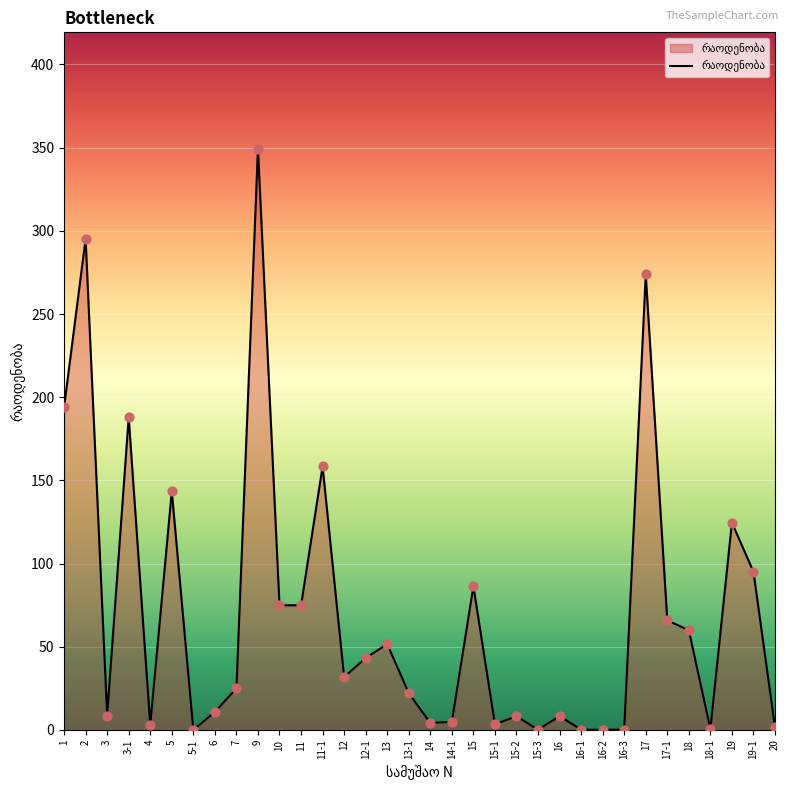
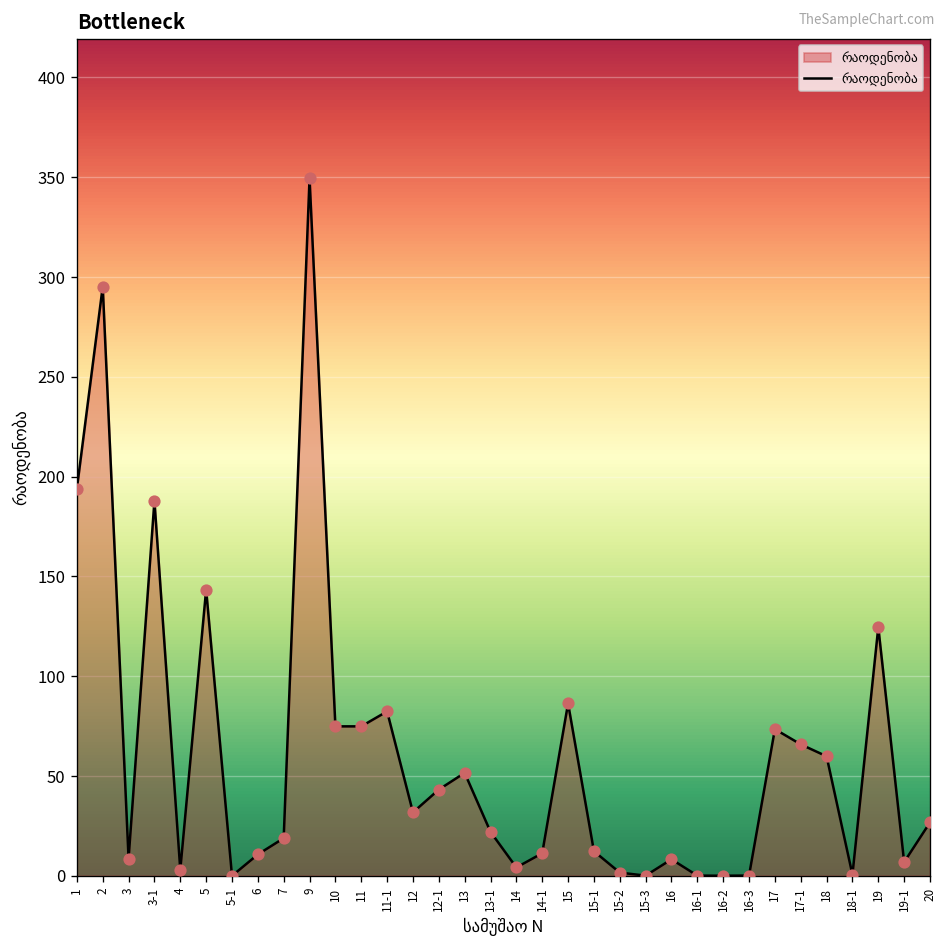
7: 25 -> 19
11-1: 158 -> 82
14-1: 5 -> 11
15-1: 3 -> 12
15-2: 8 -> 2
17: 274 -> 74
19-1: 95 -> 7
20: 2 -> 27
